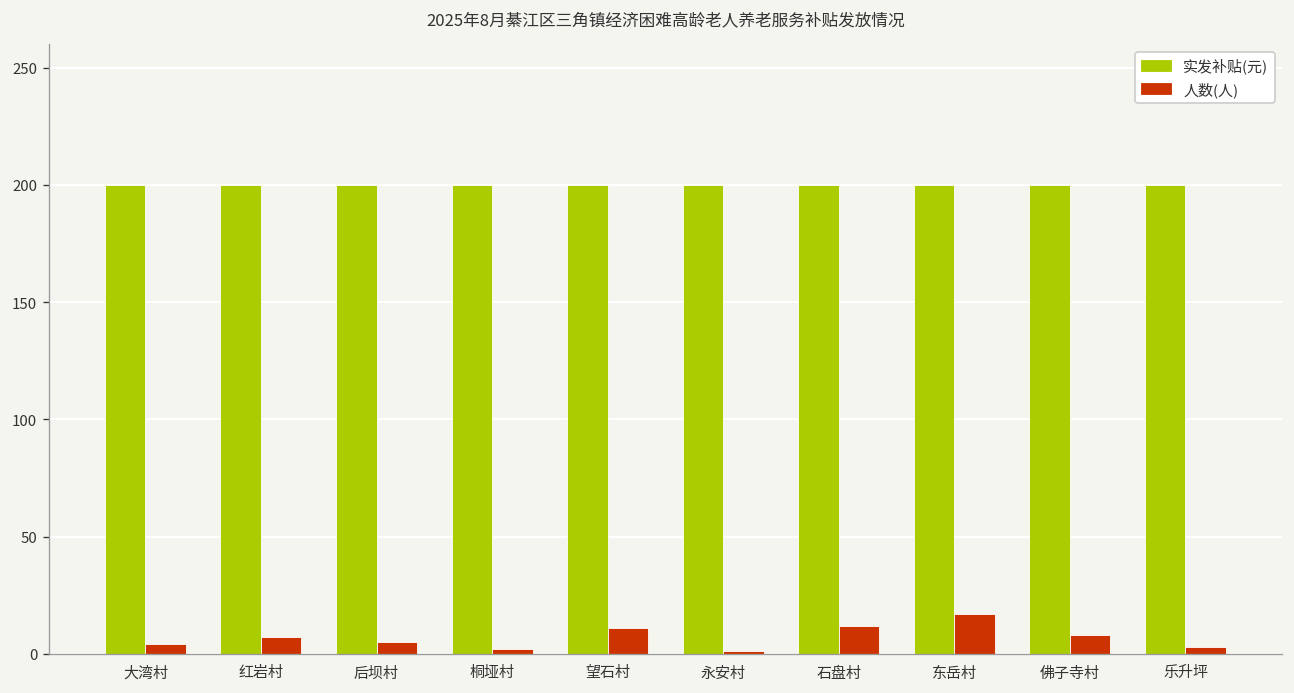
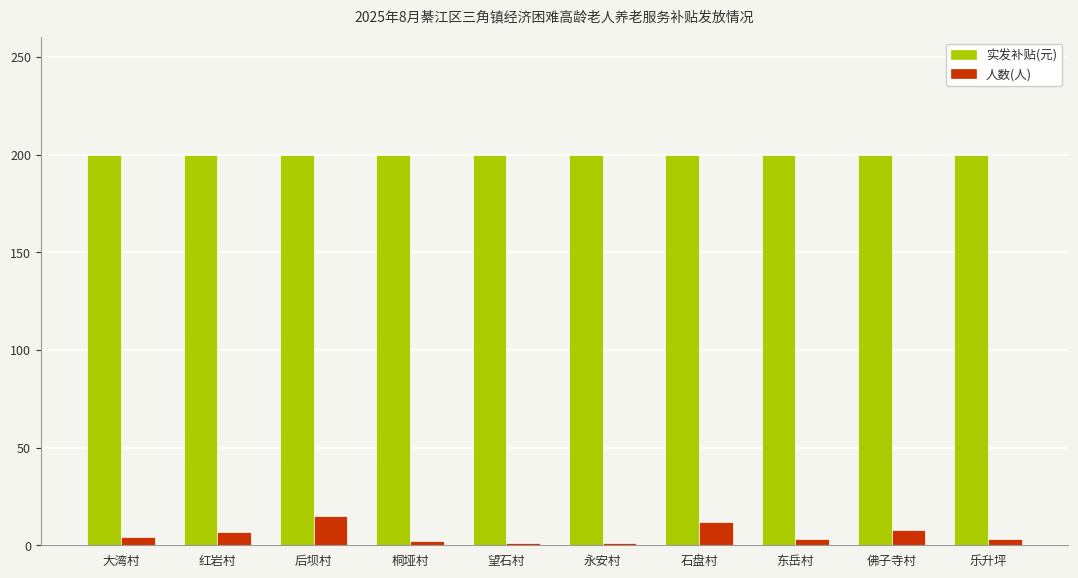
人数(人), 后坝村: 5 -> 15
人数(人), 望石村: 11 -> 1
人数(人), 东岳村: 17 -> 3
